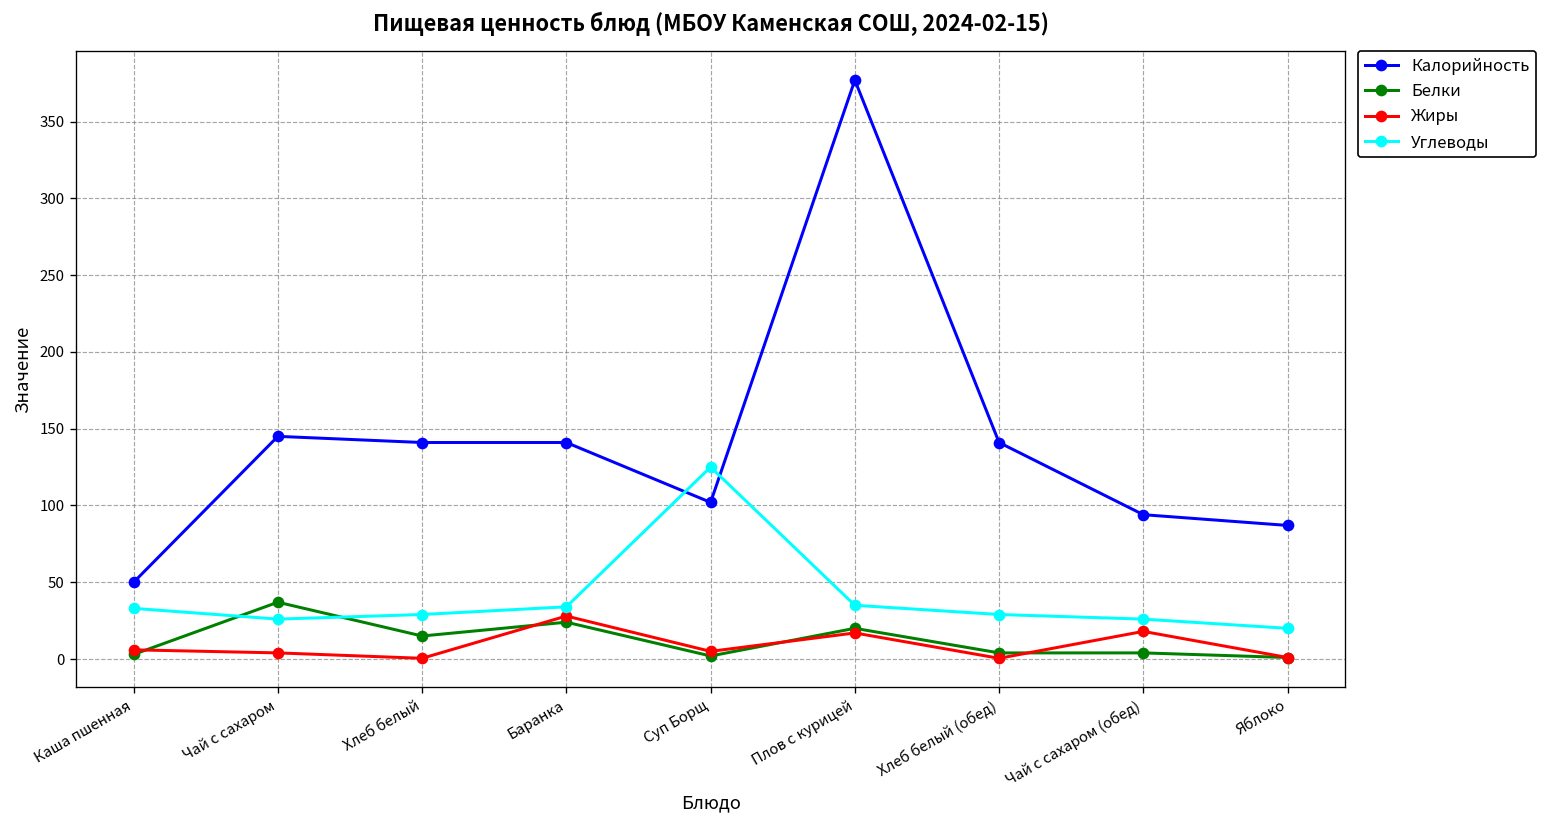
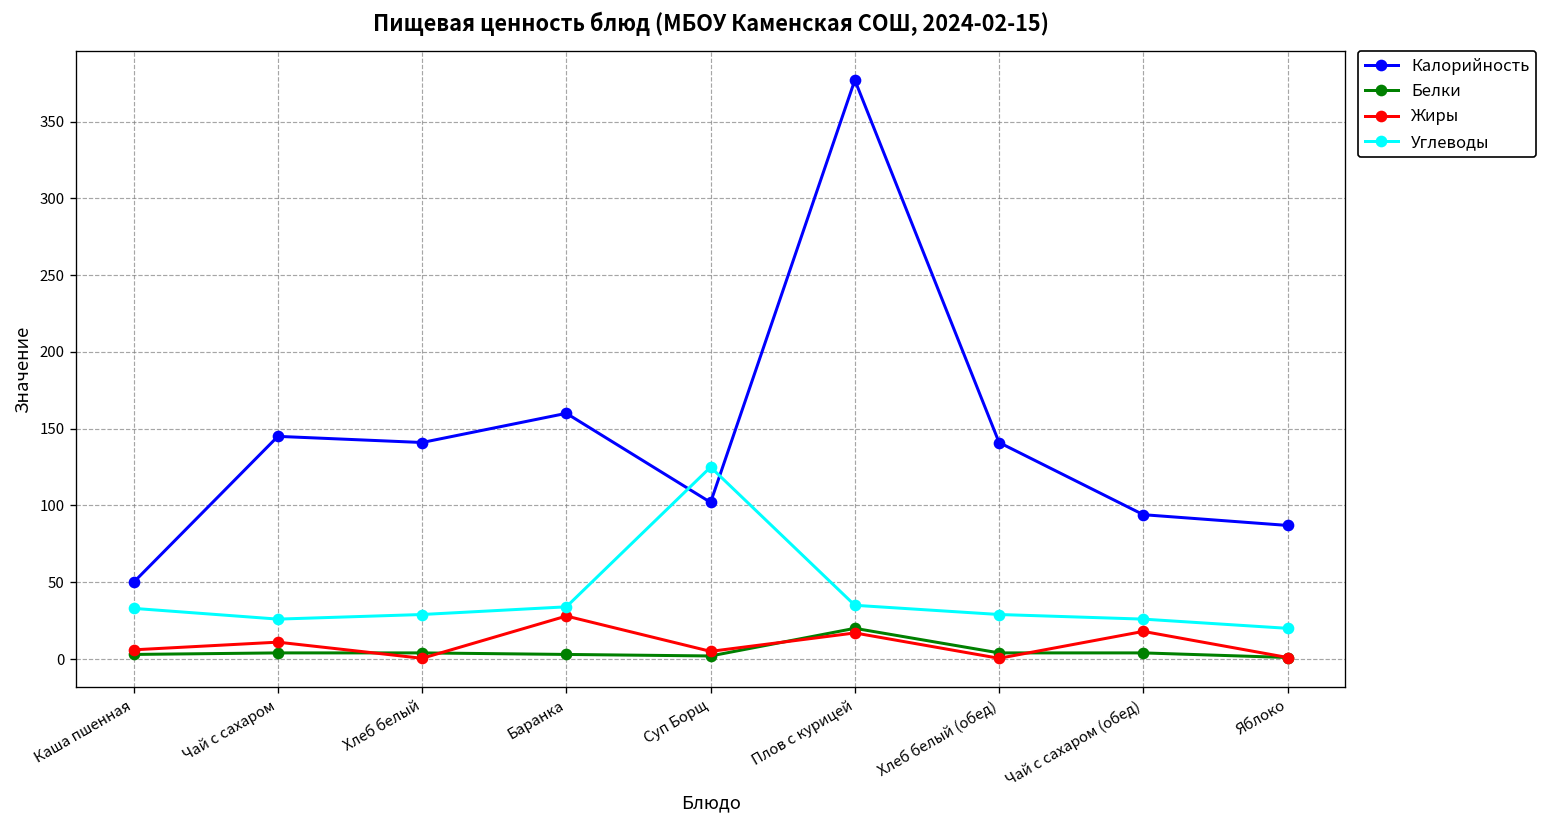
Белки, Чай с сахаром: 37 -> 4
Жиры, Чай с сахаром: 4 -> 11
Белки, Хлеб белый: 15 -> 4
Калорийность, Баранка: 141 -> 160
Белки, Баранка: 24 -> 3
